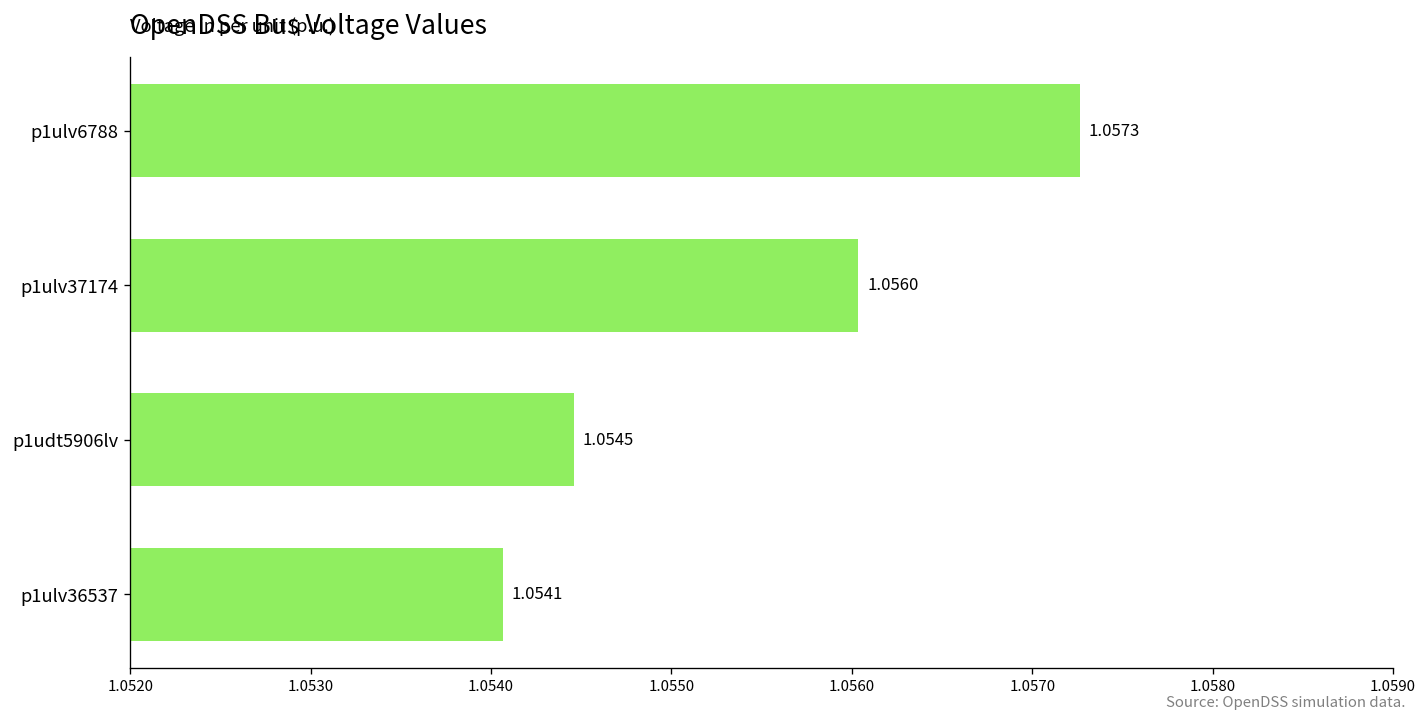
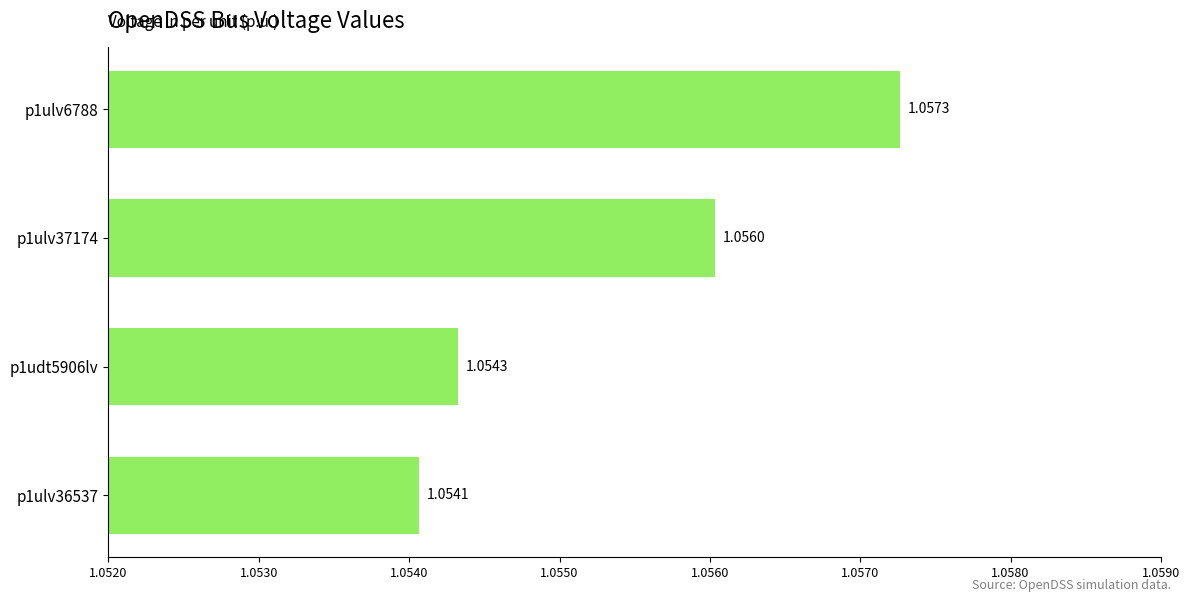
p1udt5906lv: 1.0545 -> 1.0543
